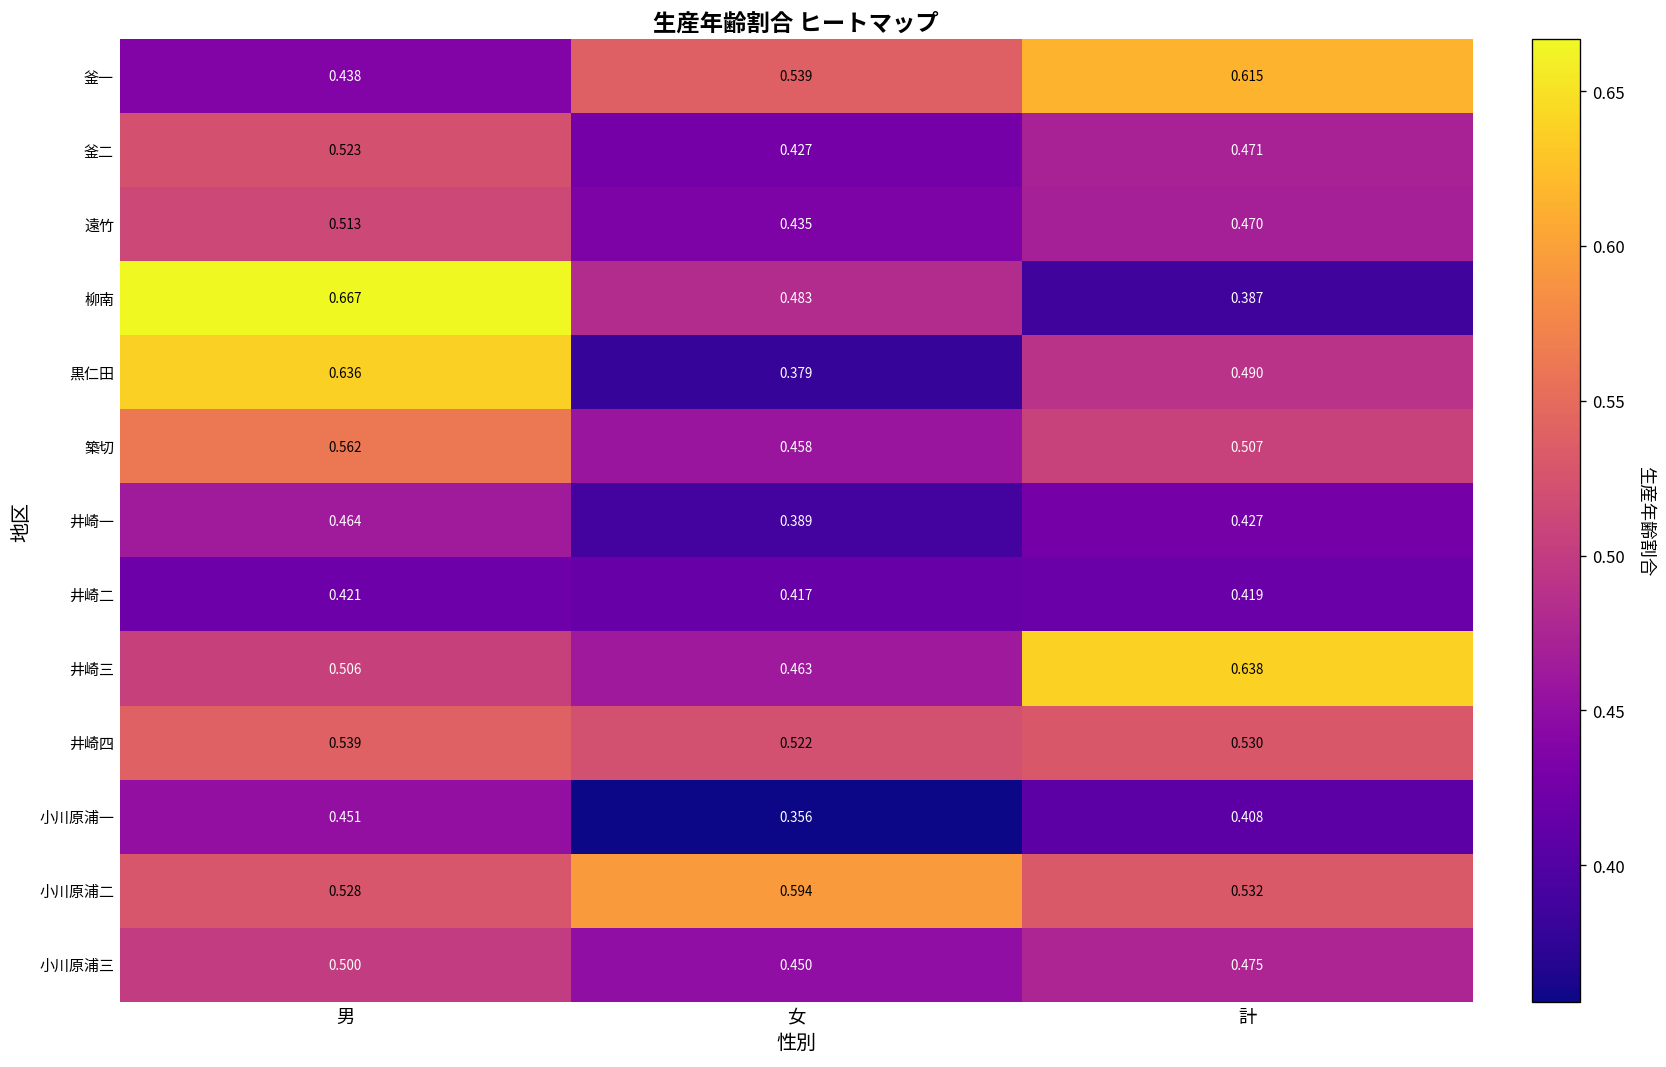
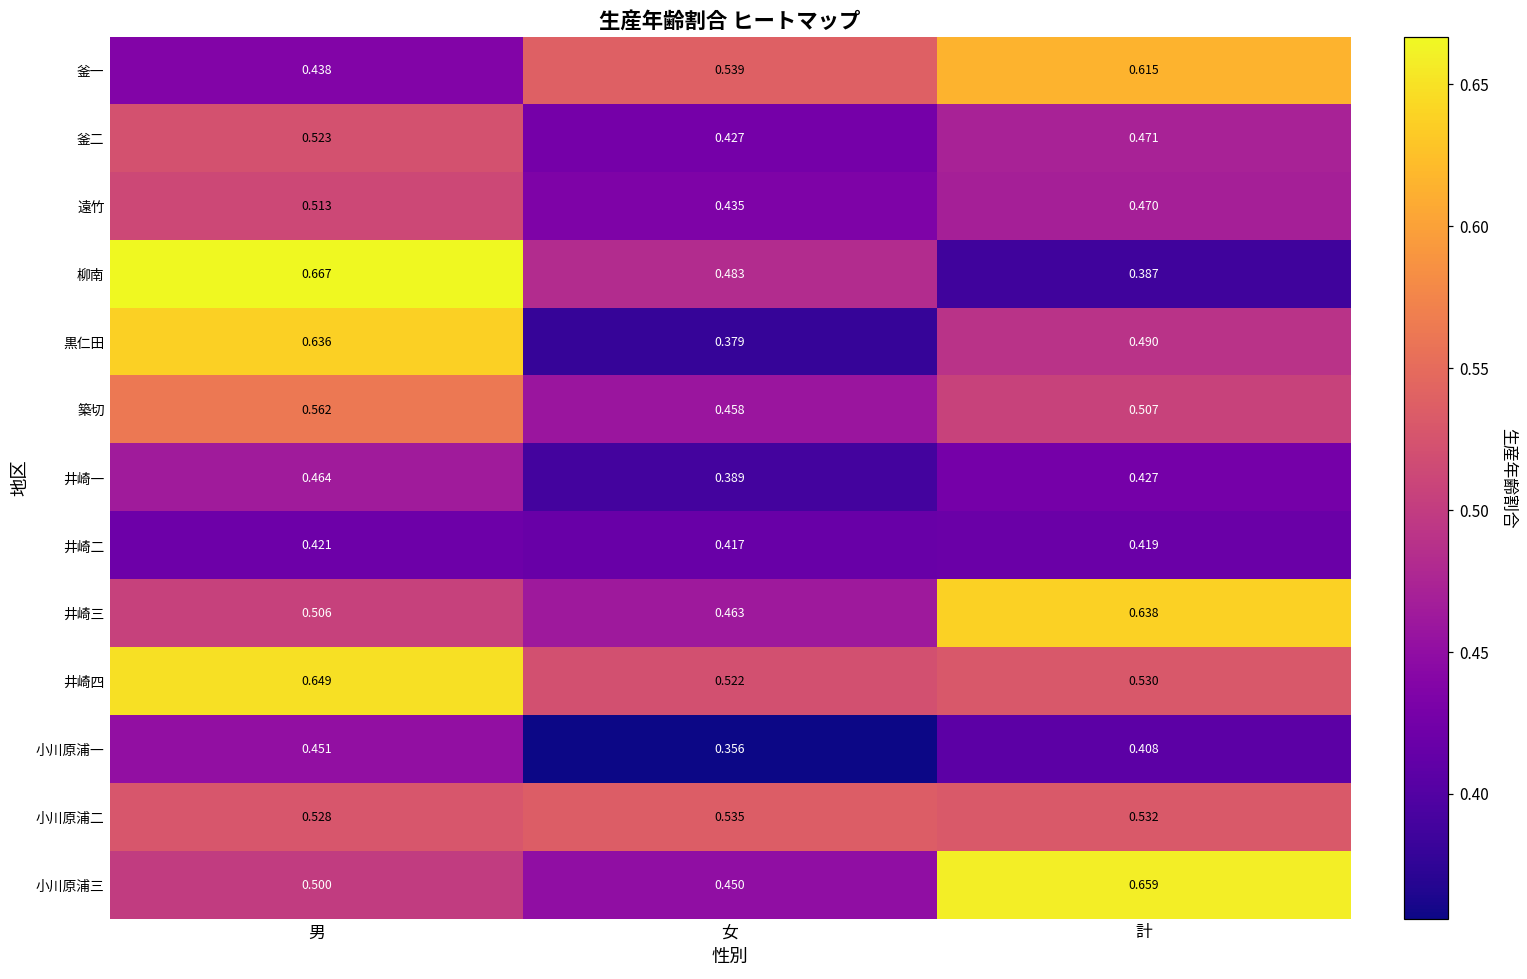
井崎四, 男: 0.539 -> 0.649
小川原浦二, 女: 0.594 -> 0.535
小川原浦三, 計: 0.475 -> 0.659
